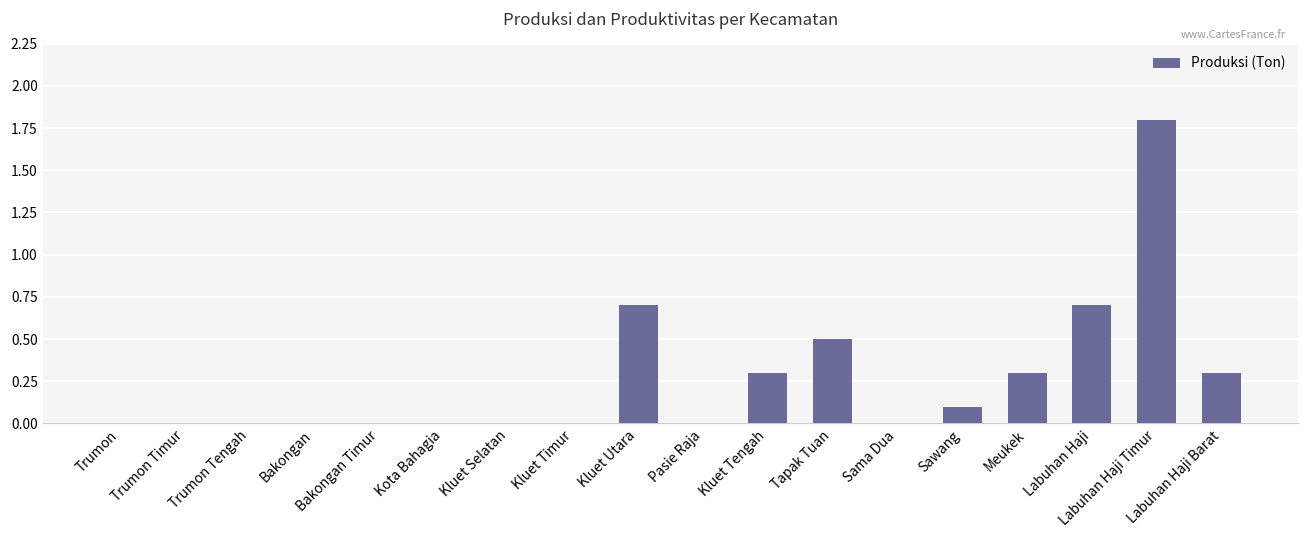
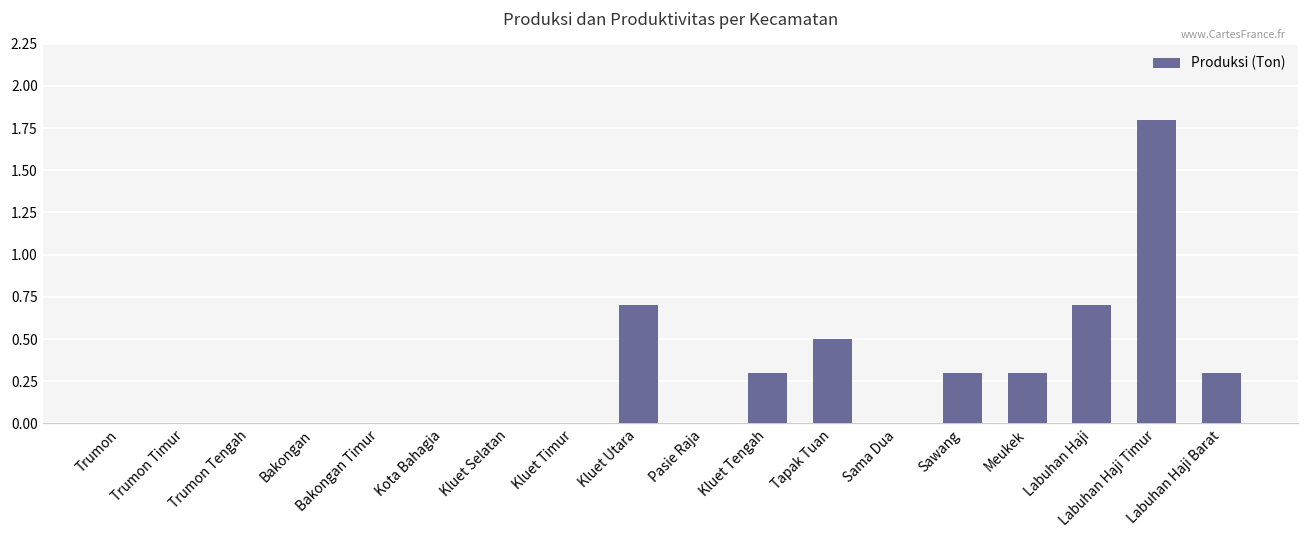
Sawang: 0.1 -> 0.3
